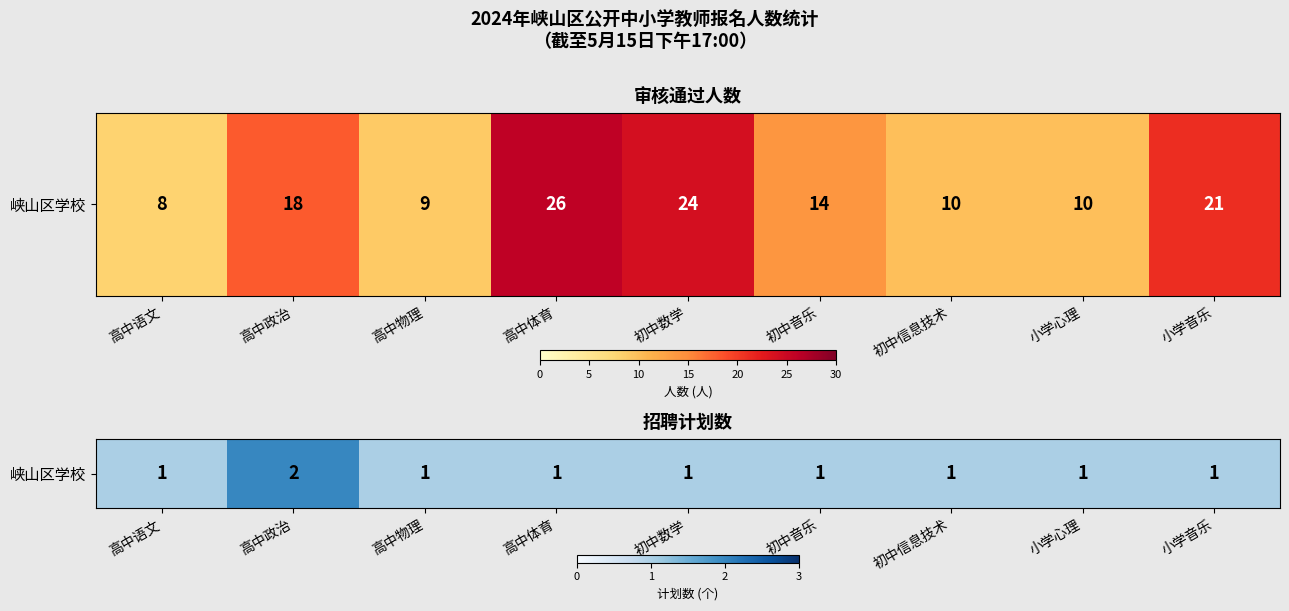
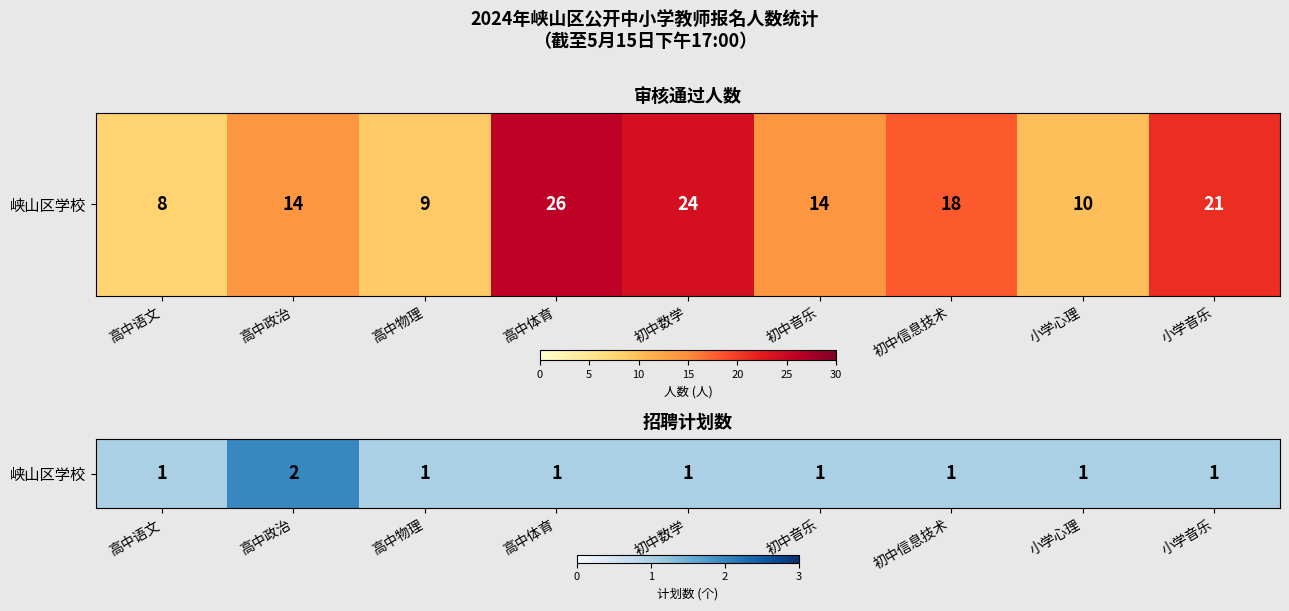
审核通过人数, 峡山区学校, 高中政治: 18 -> 14
审核通过人数, 峡山区学校, 初中信息技术: 10 -> 18
